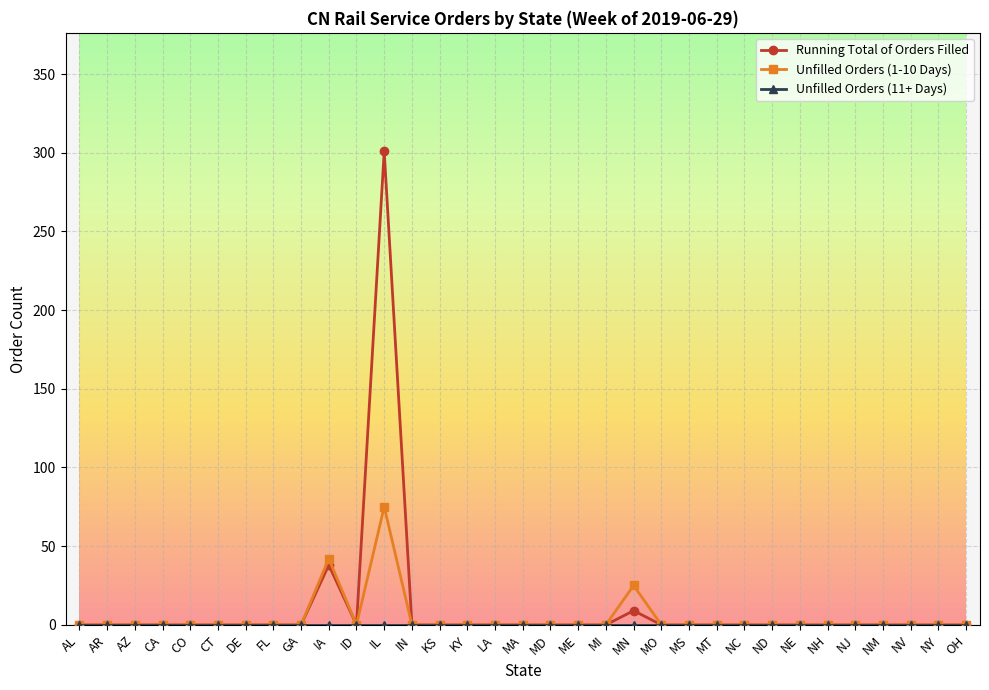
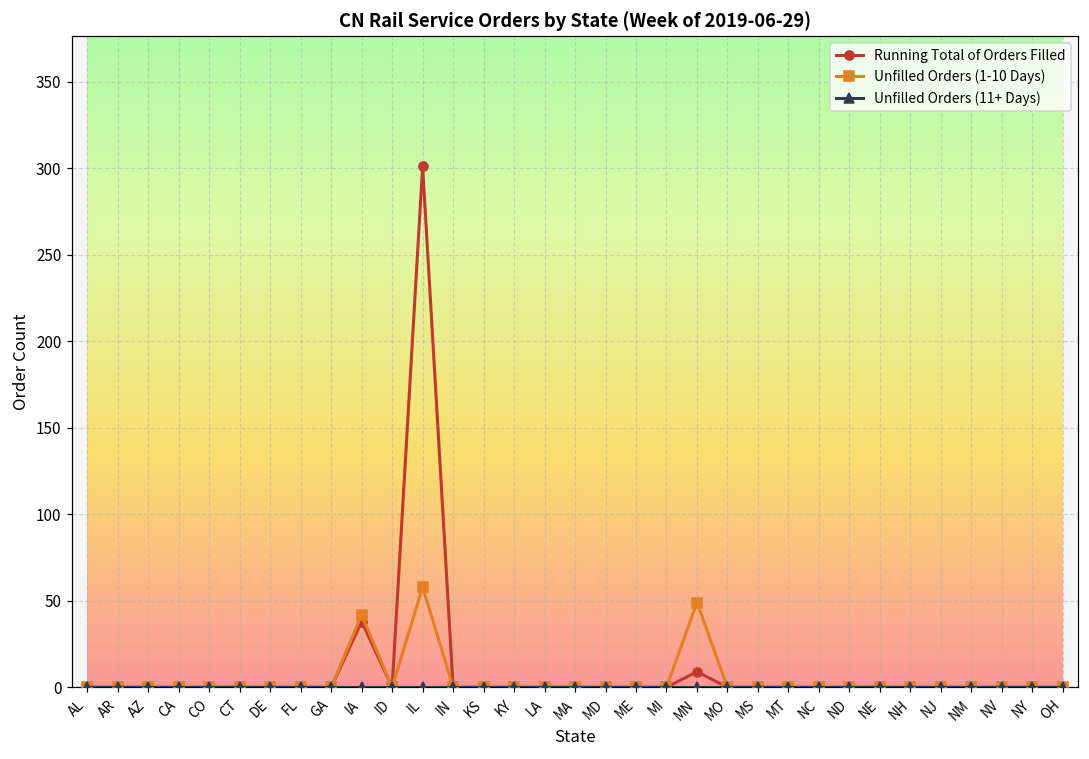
Unfilled Orders (1-10 Days), IL: 75 -> 58
Unfilled Orders (1-10 Days), MN: 25 -> 49
